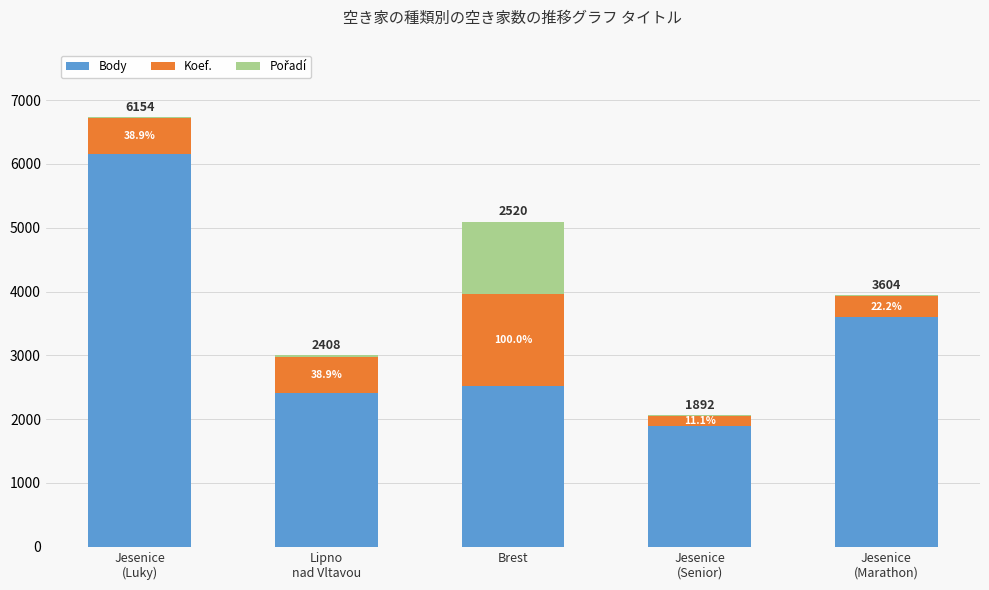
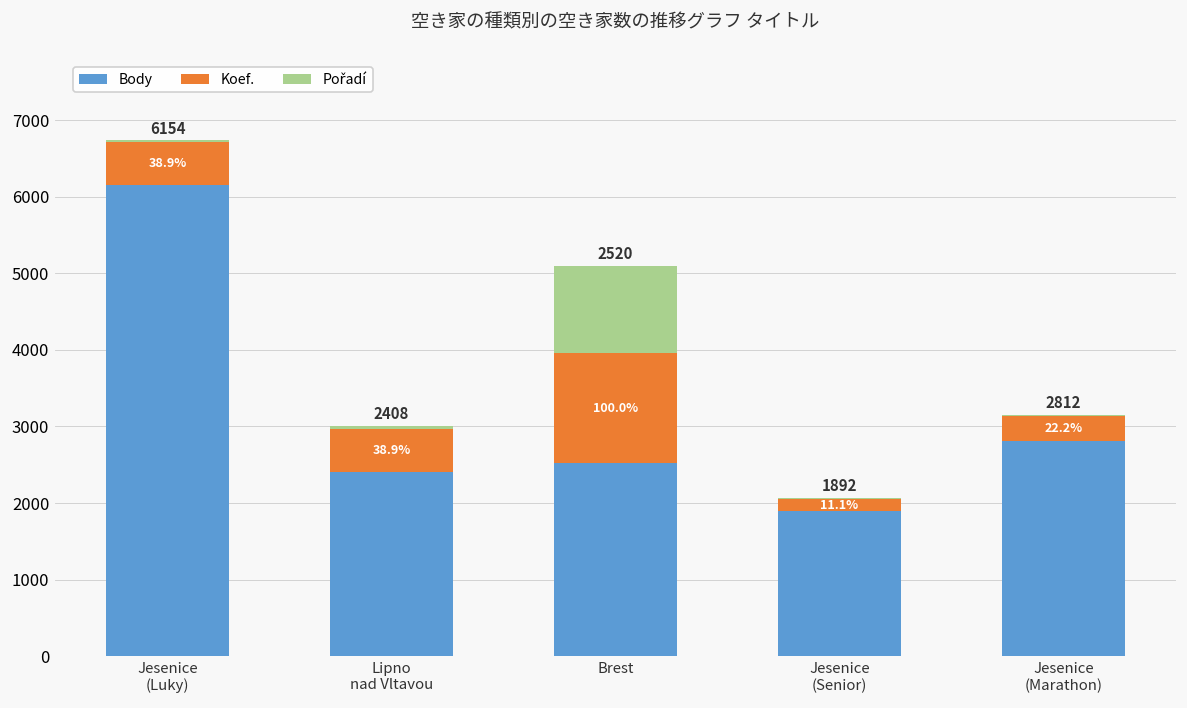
Body, Jesenice (Marathon): 3604 -> 2812
